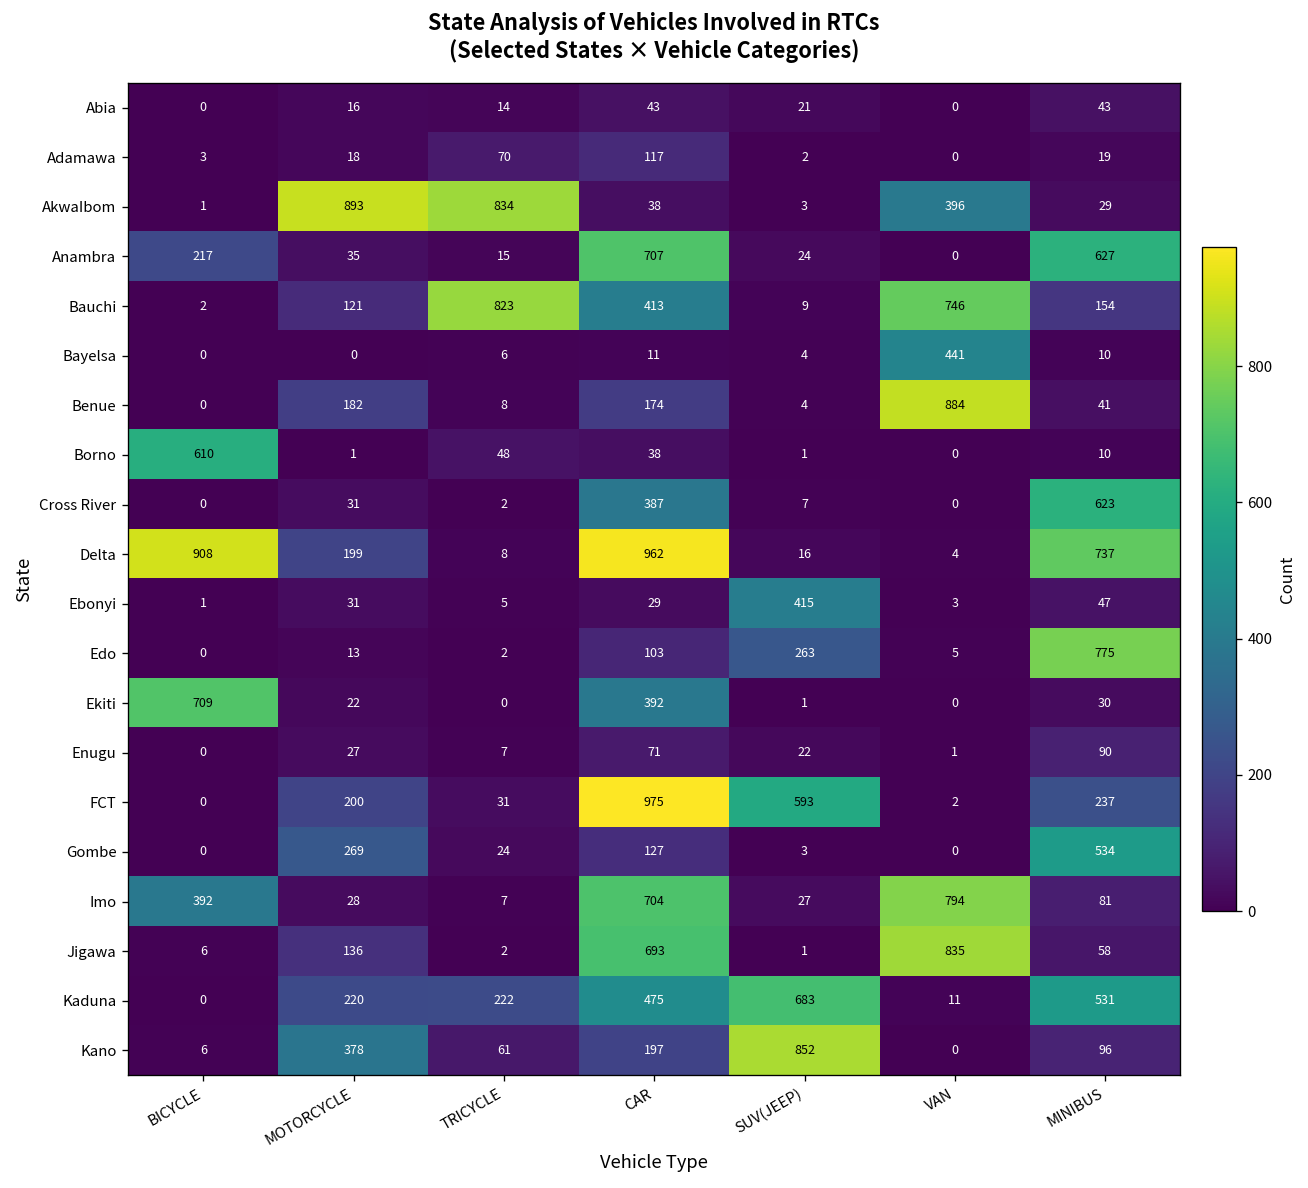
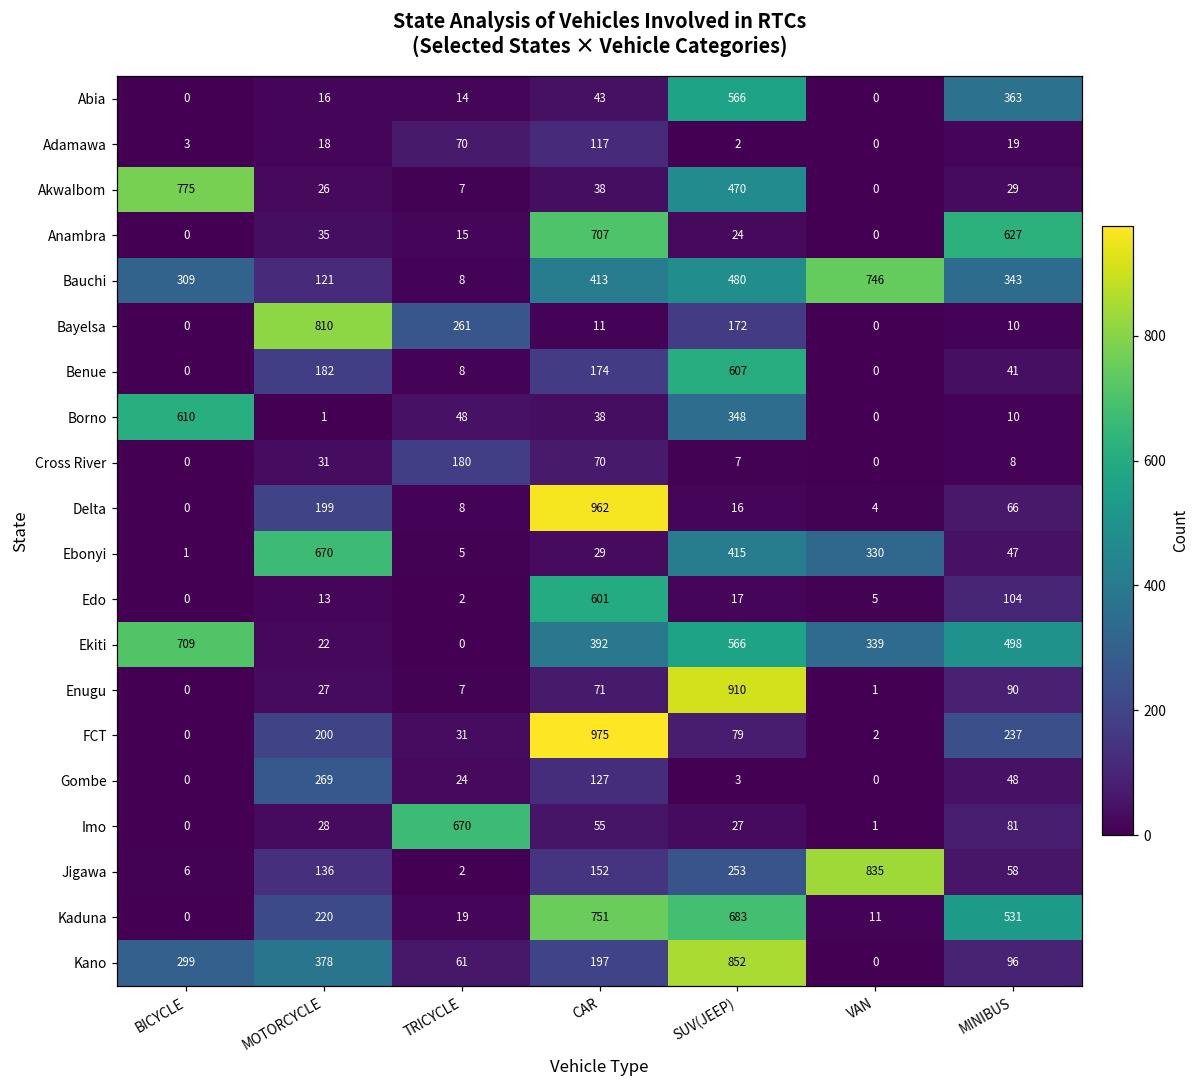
Abia, SUV(JEEP): 21 -> 566
Abia, MINIBUS: 43 -> 363
AkwaIbom, BICYCLE: 1 -> 775
AkwaIbom, MOTORCYCLE: 893 -> 26
AkwaIbom, TRICYCLE: 834 -> 7
AkwaIbom, SUV(JEEP): 3 -> 470
AkwaIbom, VAN: 396 -> 0
Anambra, BICYCLE: 217 -> 0
Bauchi, BICYCLE: 2 -> 309
Bauchi, TRICYCLE: 823 -> 8
Bauchi, SUV(JEEP): 9 -> 480
Bauchi, MINIBUS: 154 -> 343
Bayelsa, MOTORCYCLE: 0 -> 810
Bayelsa, TRICYCLE: 6 -> 261
Bayelsa, SUV(JEEP): 4 -> 172
Bayelsa, VAN: 441 -> 0
Benue, SUV(JEEP): 4 -> 607
Benue, VAN: 884 -> 0
Borno, SUV(JEEP): 1 -> 348
Cross River, TRICYCLE: 2 -> 180
Cross River, CAR: 387 -> 70
Cross River, MINIBUS: 623 -> 8
Delta, BICYCLE: 908 -> 0
Delta, MINIBUS: 737 -> 66
Ebonyi, MOTORCYCLE: 31 -> 670
Ebonyi, VAN: 3 -> 330
Edo, CAR: 103 -> 601
Edo, SUV(JEEP): 263 -> 17
Edo, MINIBUS: 775 -> 104
Ekiti, SUV(JEEP): 1 -> 566
Ekiti, VAN: 0 -> 339
Ekiti, MINIBUS: 30 -> 498
Enugu, SUV(JEEP): 22 -> 910
FCT, SUV(JEEP): 593 -> 79
Gombe, MINIBUS: 534 -> 48
Imo, BICYCLE: 392 -> 0
Imo, TRICYCLE: 7 -> 670
Imo, CAR: 704 -> 55
Imo, VAN: 794 -> 1
Jigawa, CAR: 693 -> 152
Jigawa, SUV(JEEP): 1 -> 253
Kaduna, TRICYCLE: 222 -> 19
Kaduna, CAR: 475 -> 751
Kano, BICYCLE: 6 -> 299
